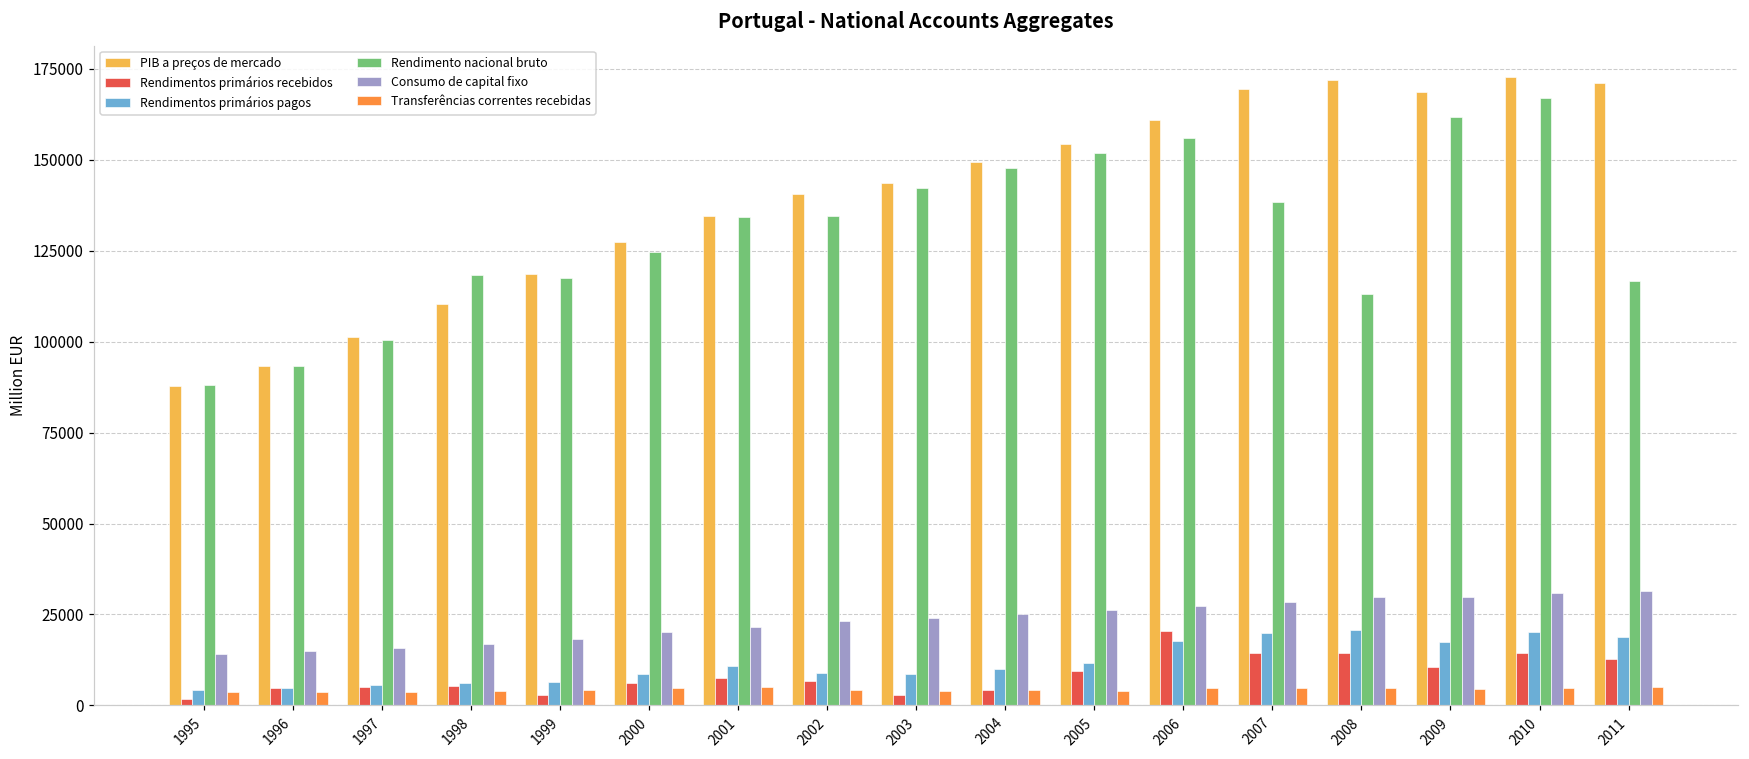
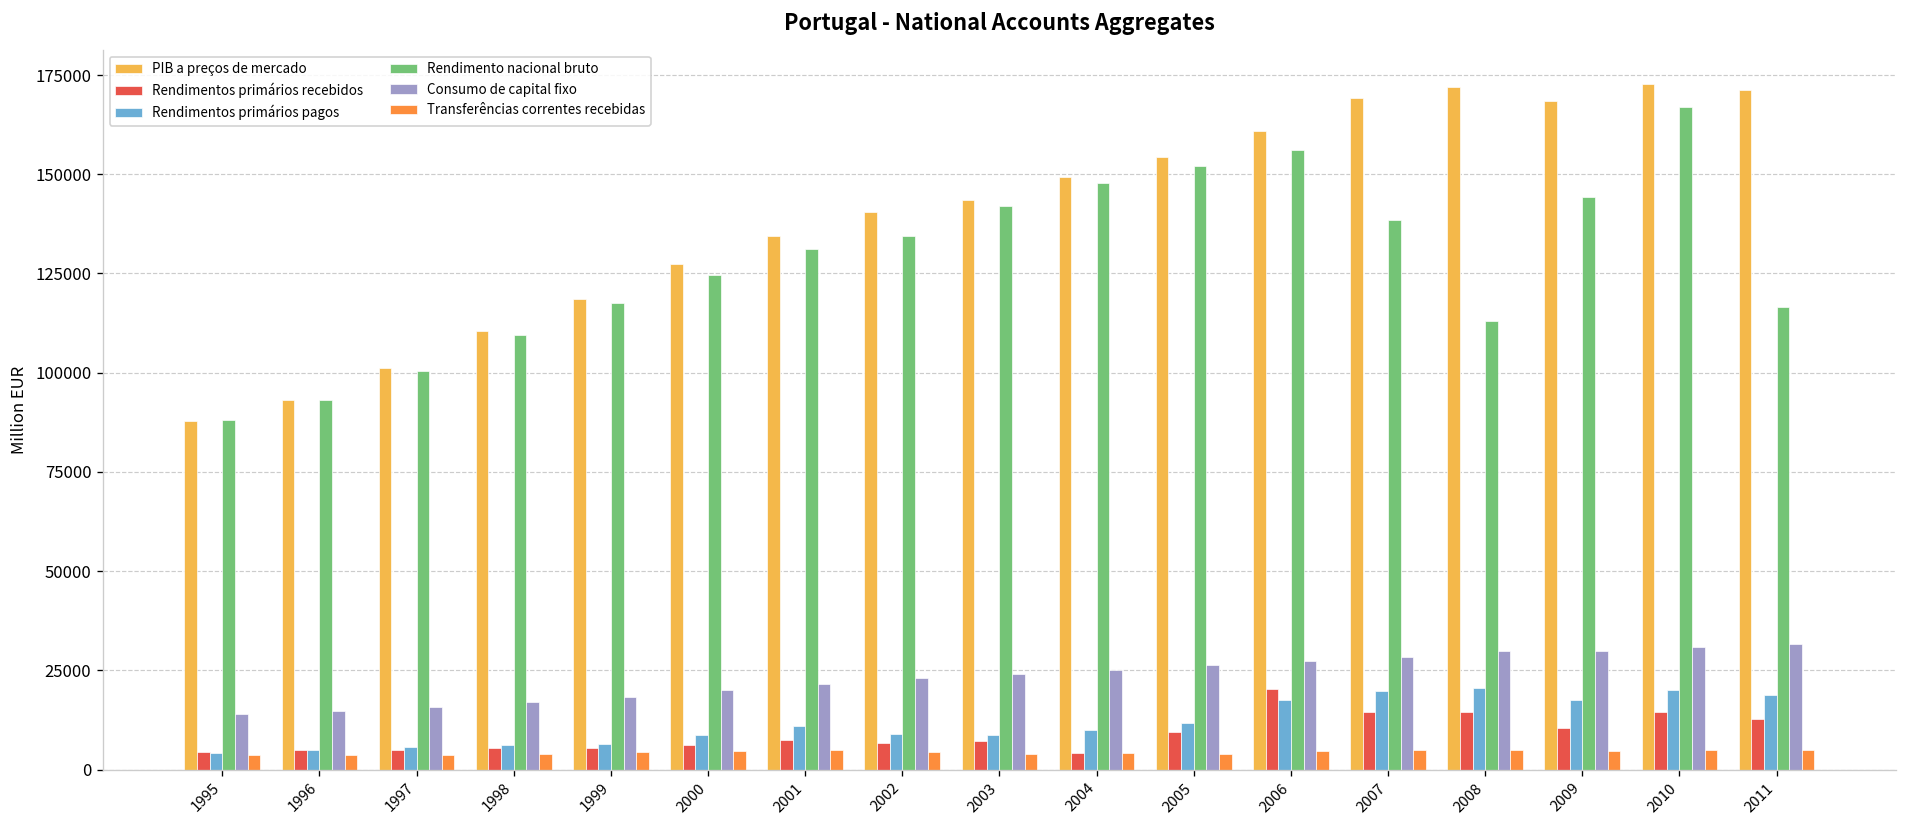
Rendimentos primários recebidos, 1995: 2000 -> 4000
Rendimento nacional bruto, 1998: 118000 -> 110000
Rendimentos primários recebidos, 1999: 3000 -> 5000
Rendimento nacional bruto, 2001: 134000 -> 131000
Rendimentos primários recebidos, 2003: 3000 -> 7000
Rendimento nacional bruto, 2009: 162000 -> 144000
